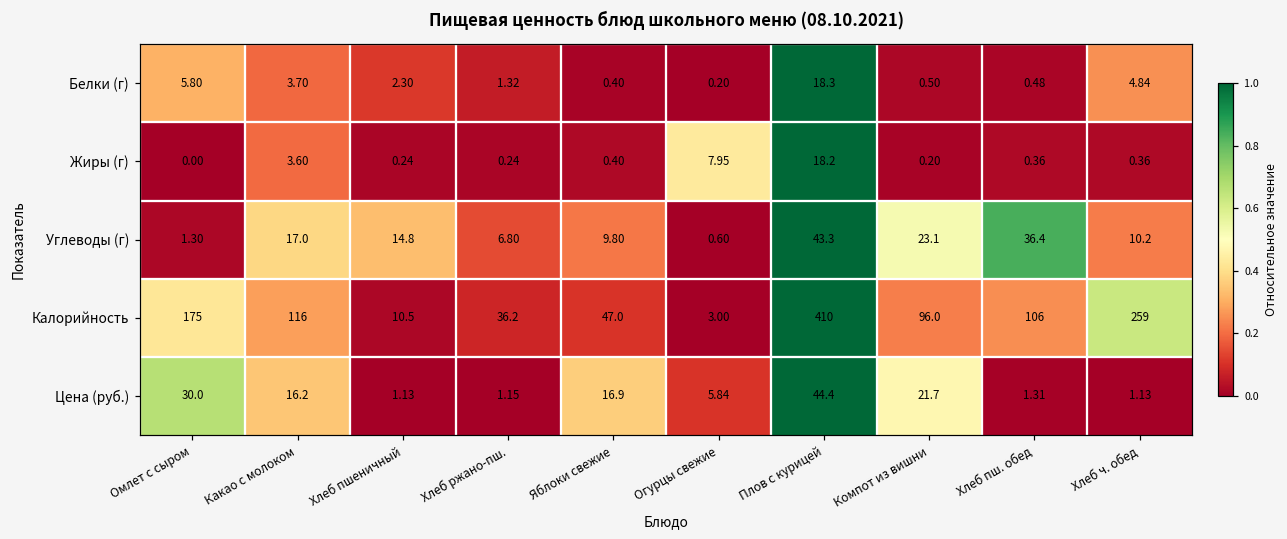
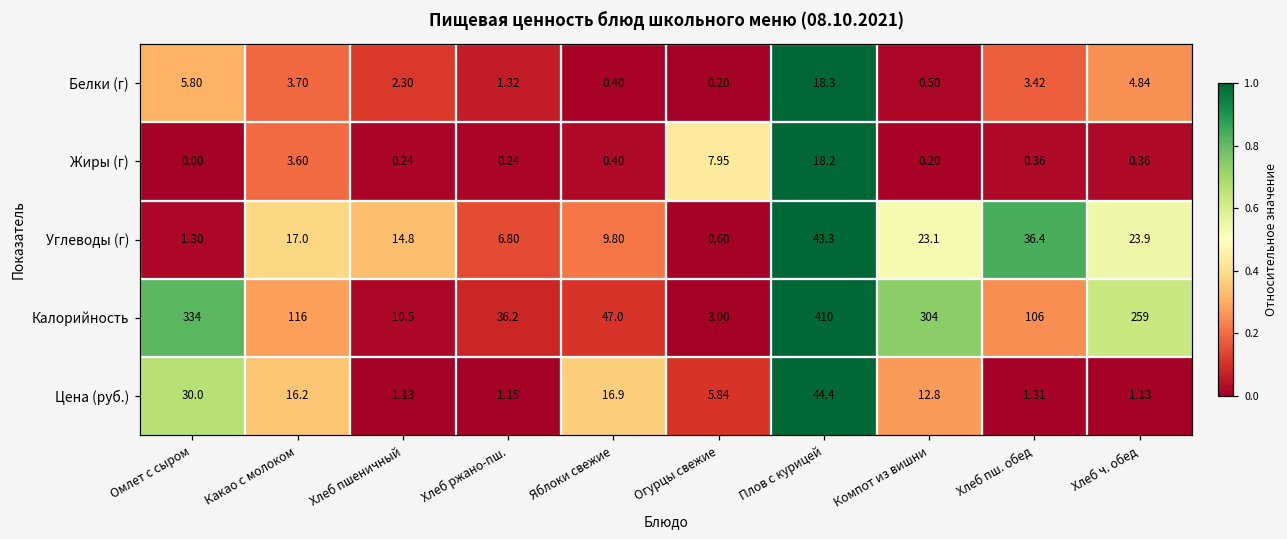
Белки (г), Хлеб пш. обед: 0.48 -> 3.42
Углеводы (г), Хлеб ч. обед: 10.2 -> 23.9
Калорийность, Омлет с сыром: 175 -> 334
Калорийность, Компот из вишни: 96.0 -> 304
Цена (руб.), Компот из вишни: 21.7 -> 12.8
